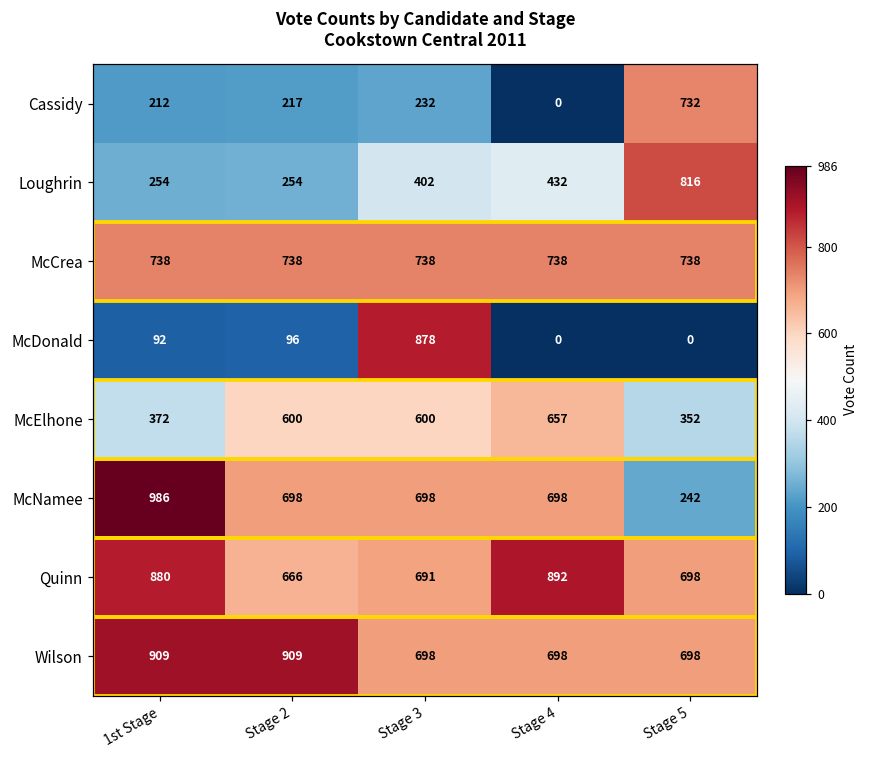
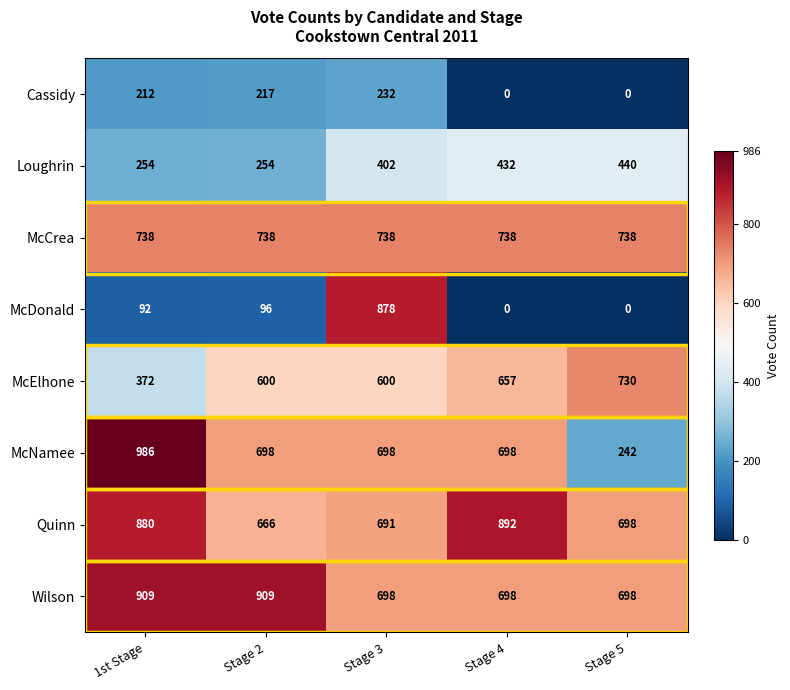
Cassidy, Stage 5: 732 -> 0
Loughrin, Stage 5: 816 -> 440
McElhone, Stage 5: 352 -> 730
